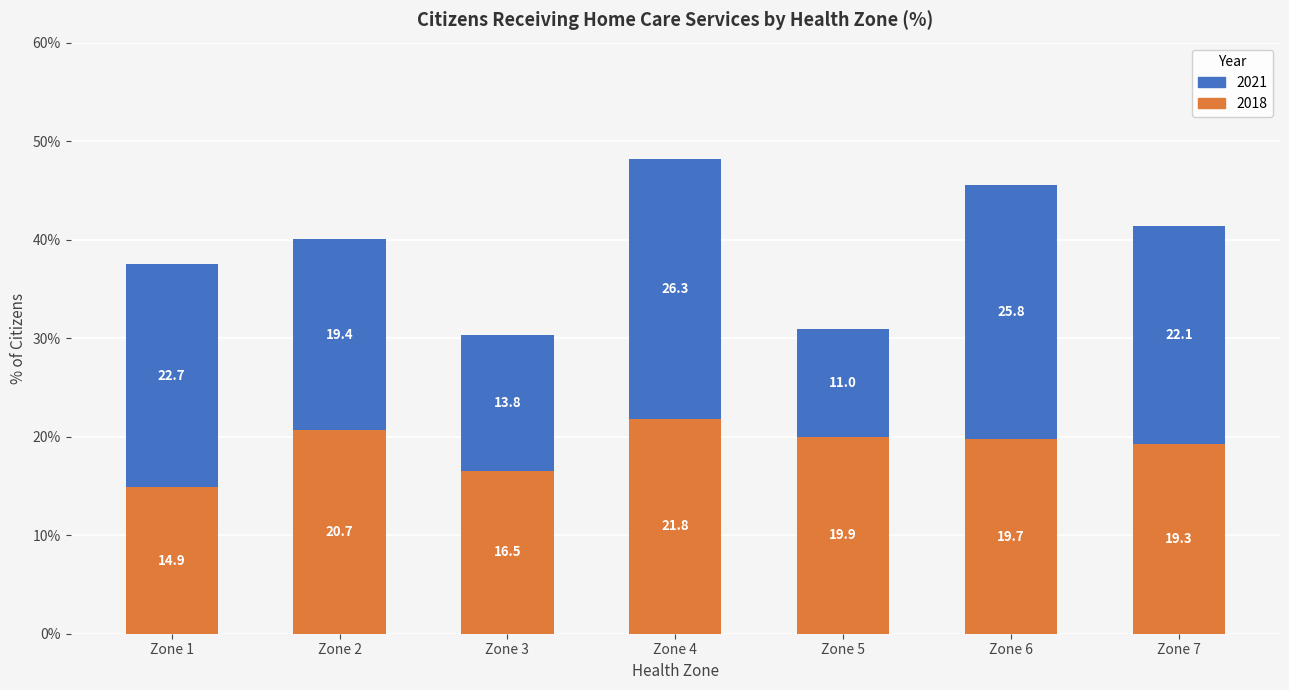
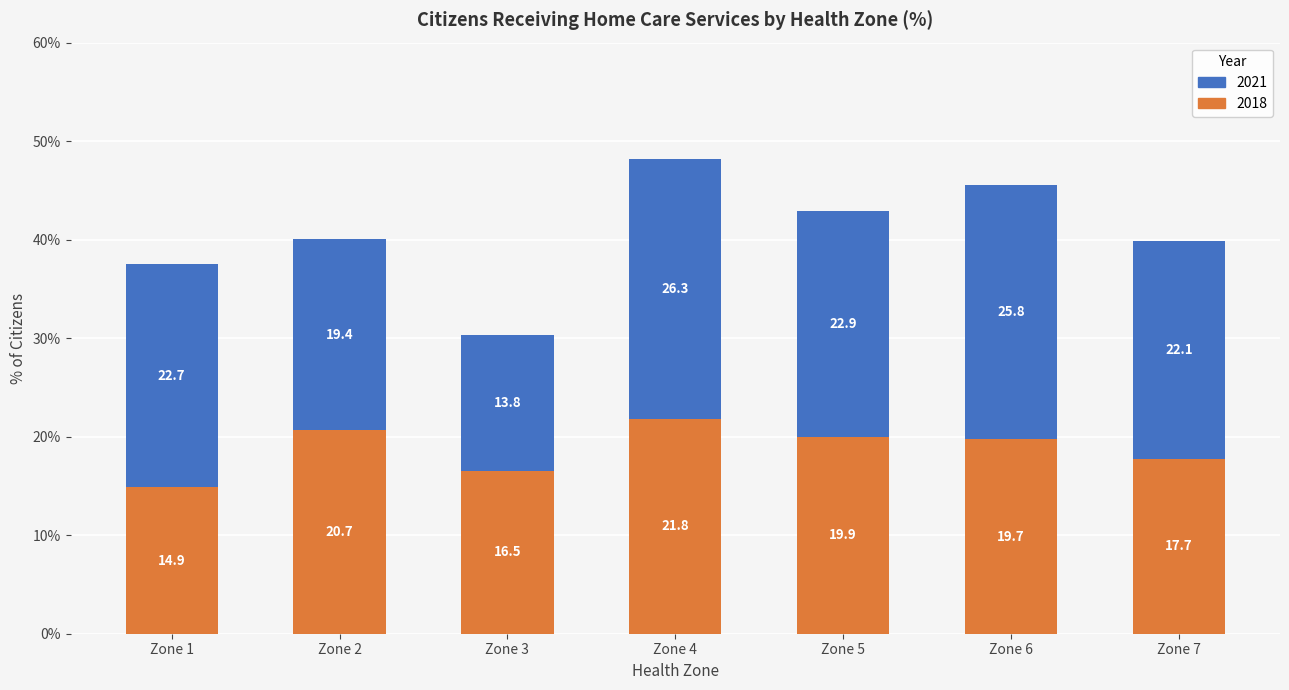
2021, Zone 5: 11.0 -> 22.9
2018, Zone 7: 19.3 -> 17.7
